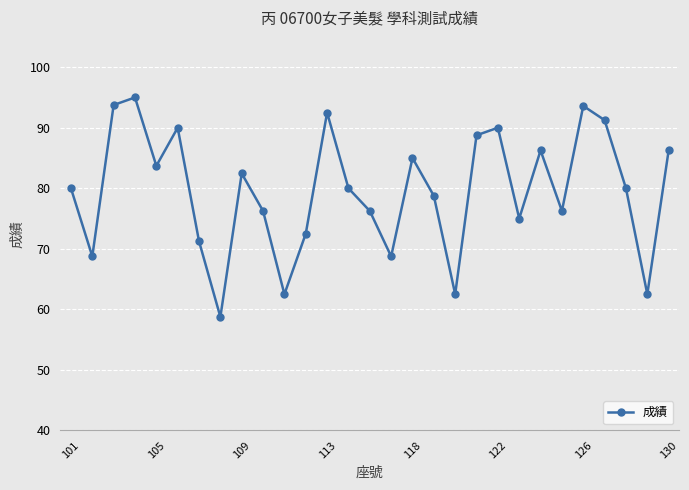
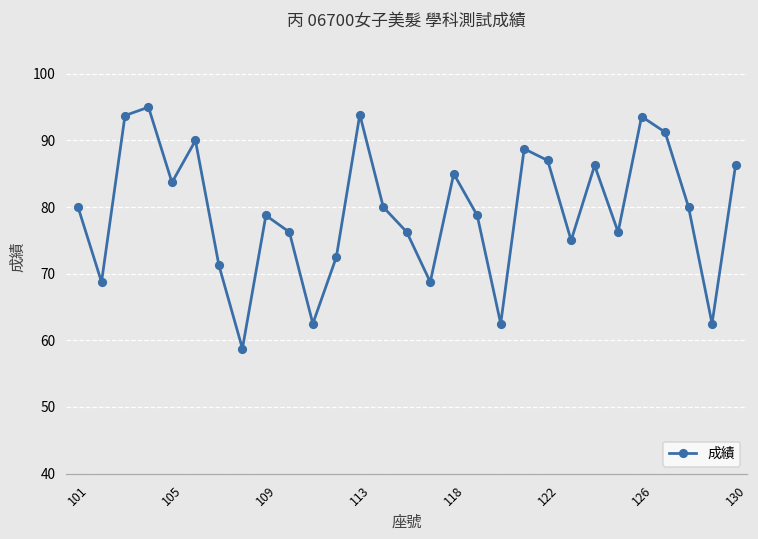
109: 82 -> 79
113: 93 -> 94
122: 90 -> 87
